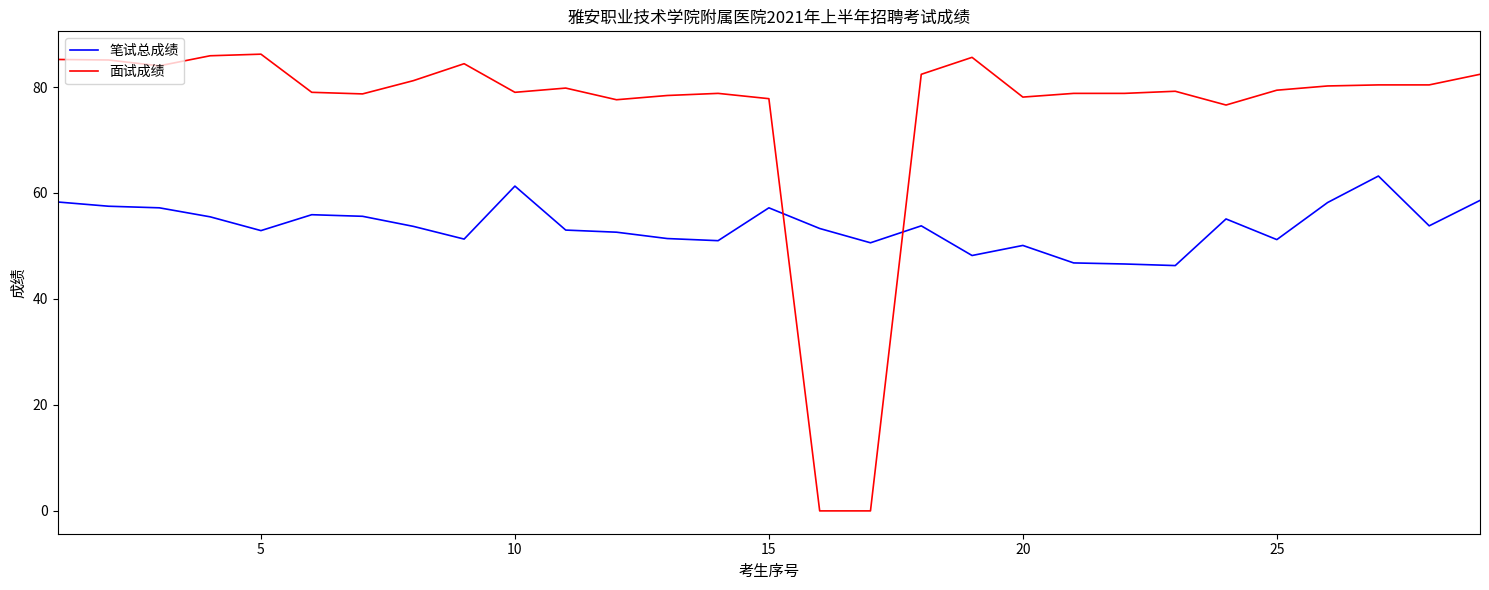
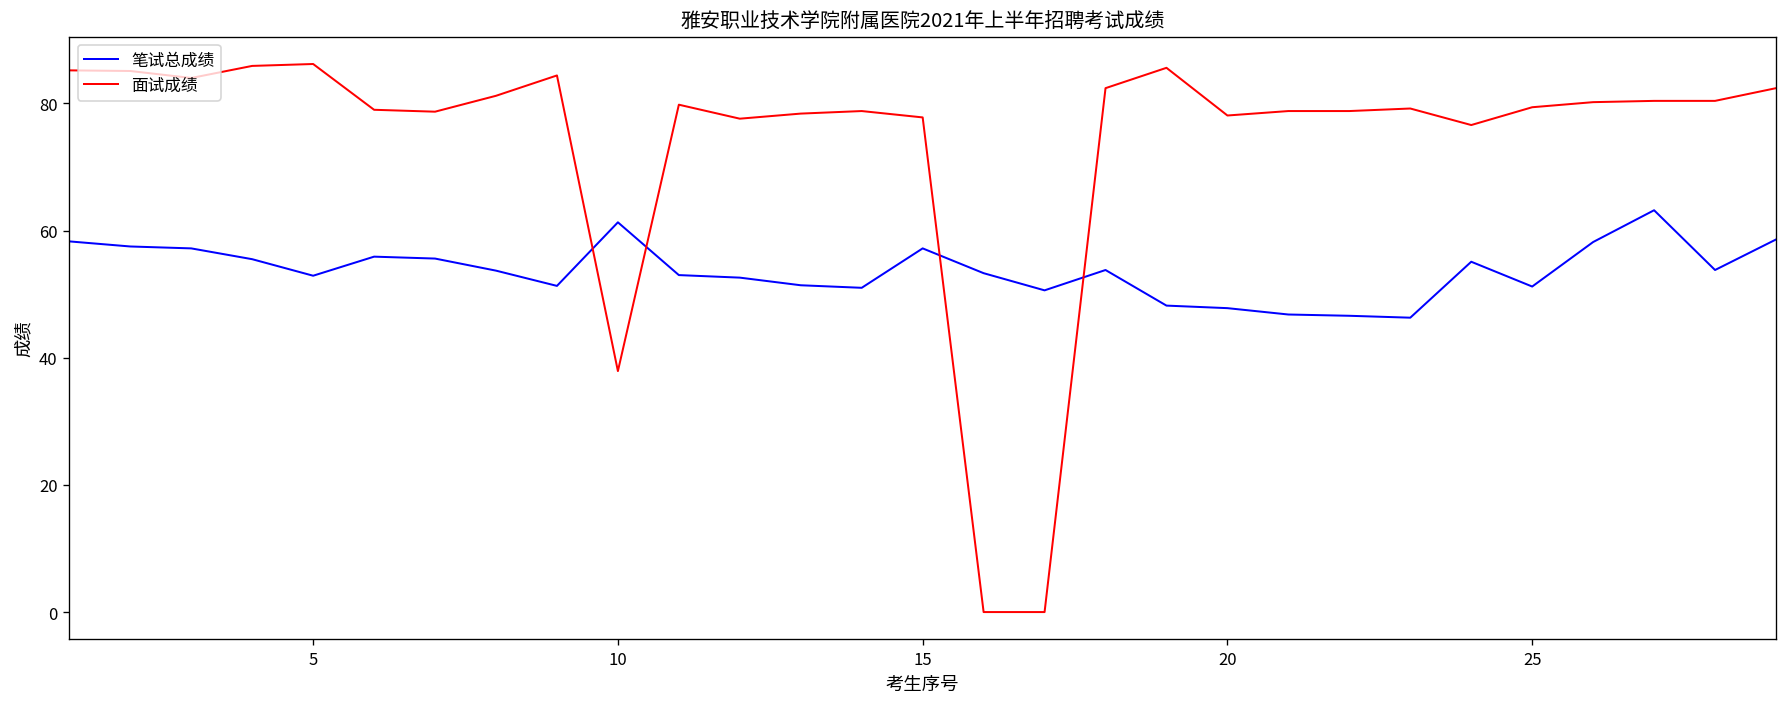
面试成绩, 10: 79 -> 38
笔试总成绩, 20: 50 -> 48
